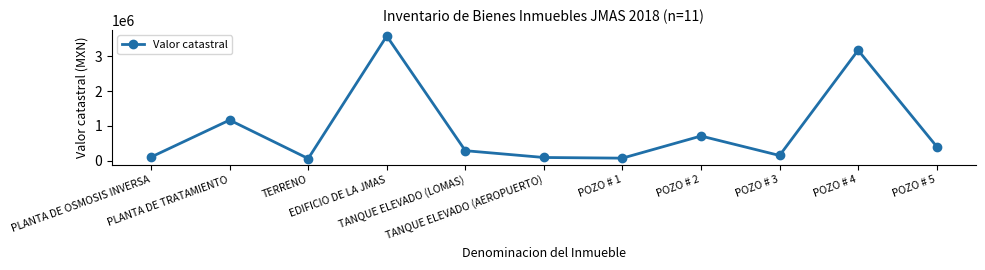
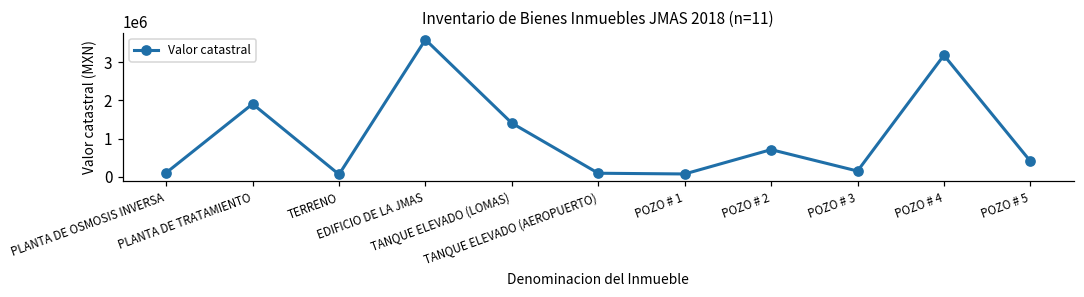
PLANTA DE TRATAMIENTO: 1200000 -> 1900000
TANQUE ELEVADO (LOMAS): 300000 -> 1400000
